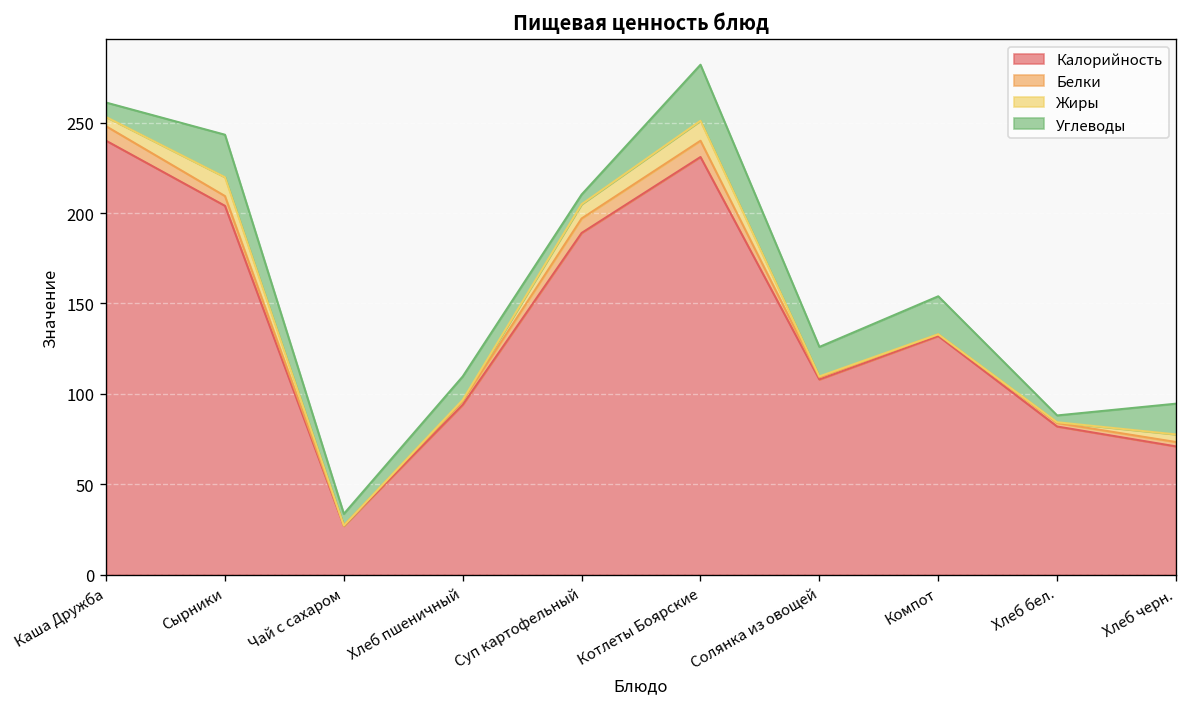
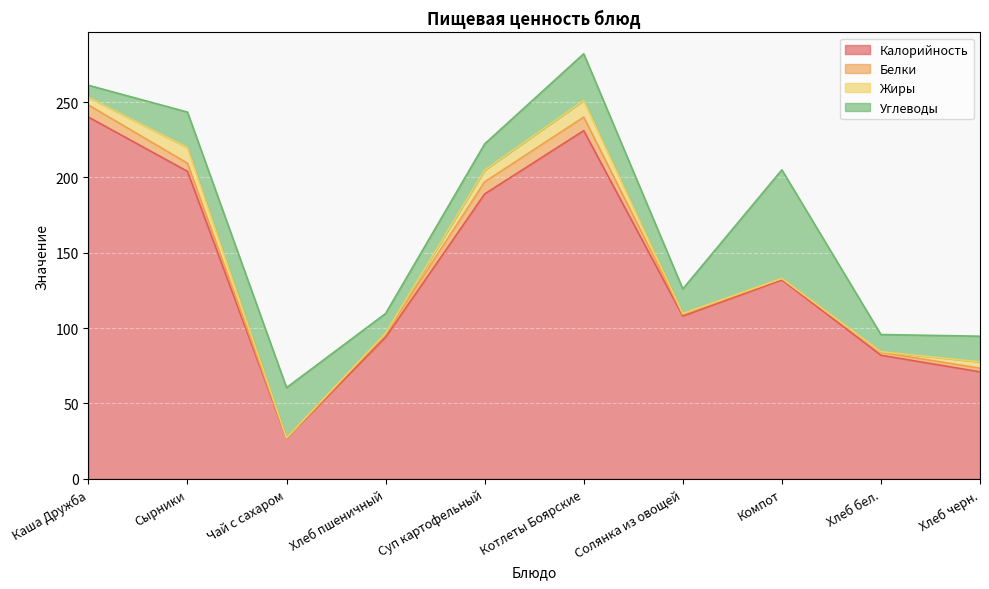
Углеводы, Чай с сахаром: 7 -> 33
Углеводы, Суп картофельный: 5 -> 17
Углеводы, Компот: 21 -> 72
Углеводы, Хлеб бел.: 4 -> 11
